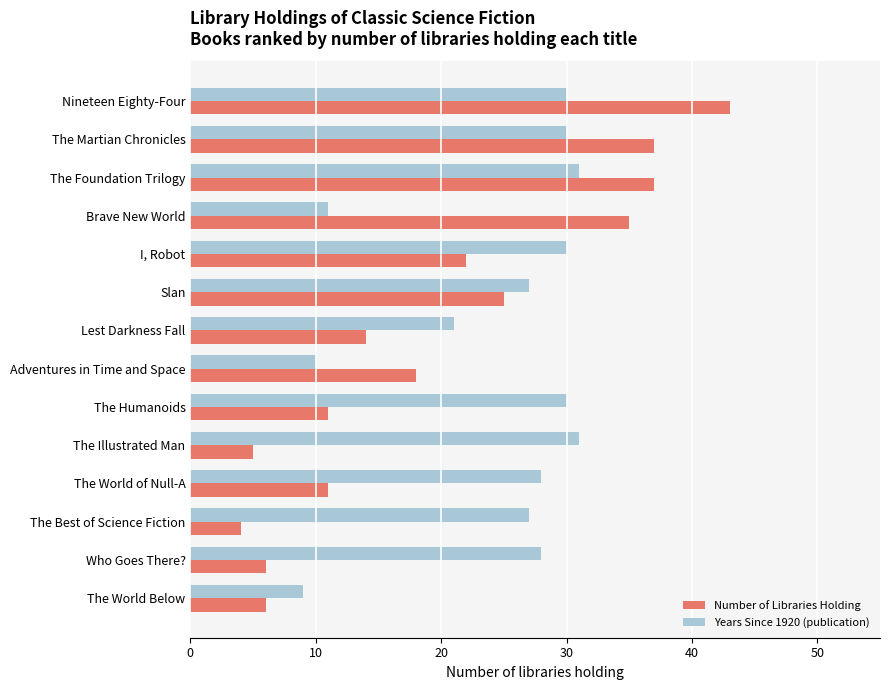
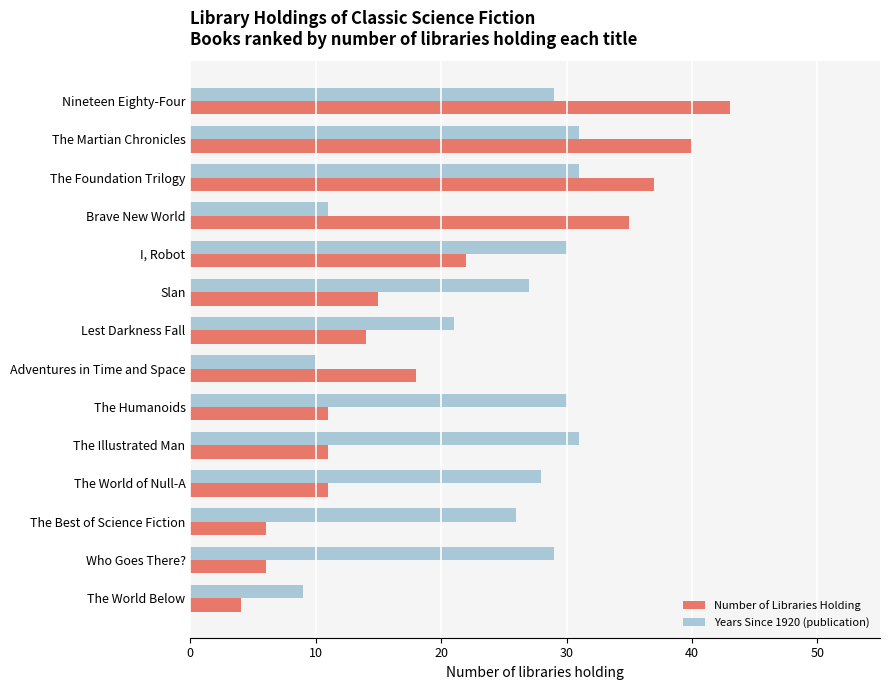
Years Since 1920 (publication), Nineteen Eighty-Four: 30.0 -> 29.0
Years Since 1920 (publication), The Martian Chronicles: 30.0 -> 31.0
Number of Libraries Holding, The Martian Chronicles: 37 -> 40
Number of Libraries Holding, Slan: 25 -> 15
Number of Libraries Holding, The Illustrated Man: 5 -> 11
Years Since 1920 (publication), The Best of Science Fiction: 27.0 -> 26.0
Number of Libraries Holding, The Best of Science Fiction: 4 -> 6
Years Since 1920 (publication), Who Goes There?: 28.0 -> 29.0
Number of Libraries Holding, The World Below: 6 -> 4
